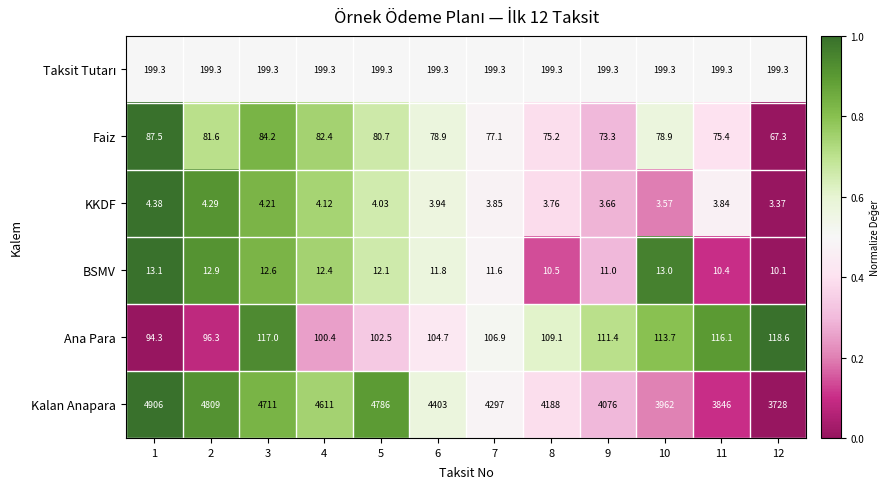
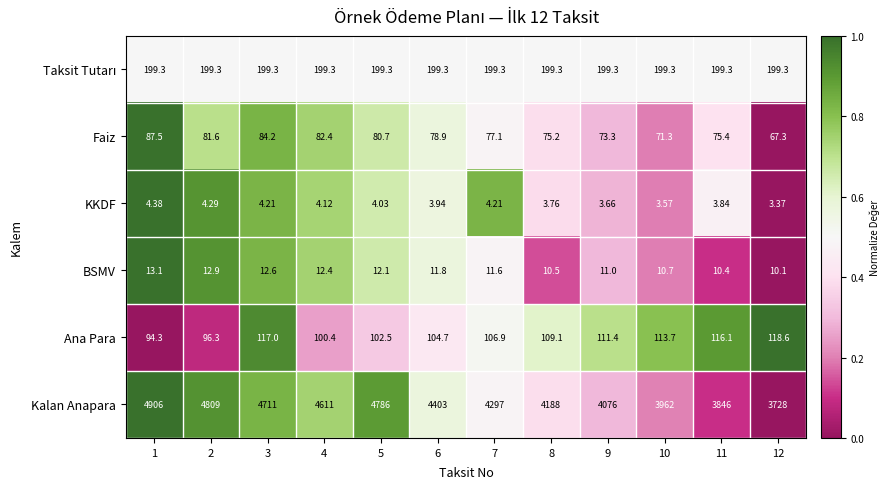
Faiz, 10: 78.9 -> 71.3
KKDF, 7: 3.85 -> 4.21
BSMV, 10: 13.0 -> 10.7
